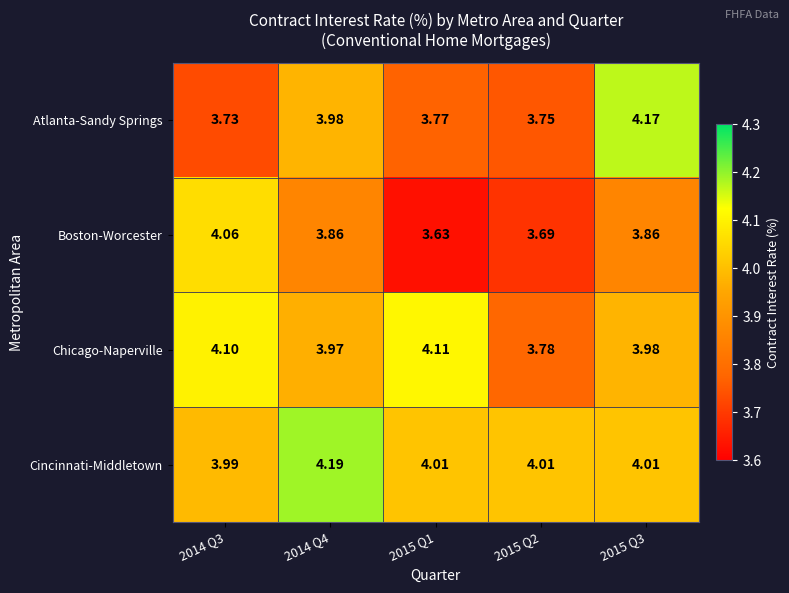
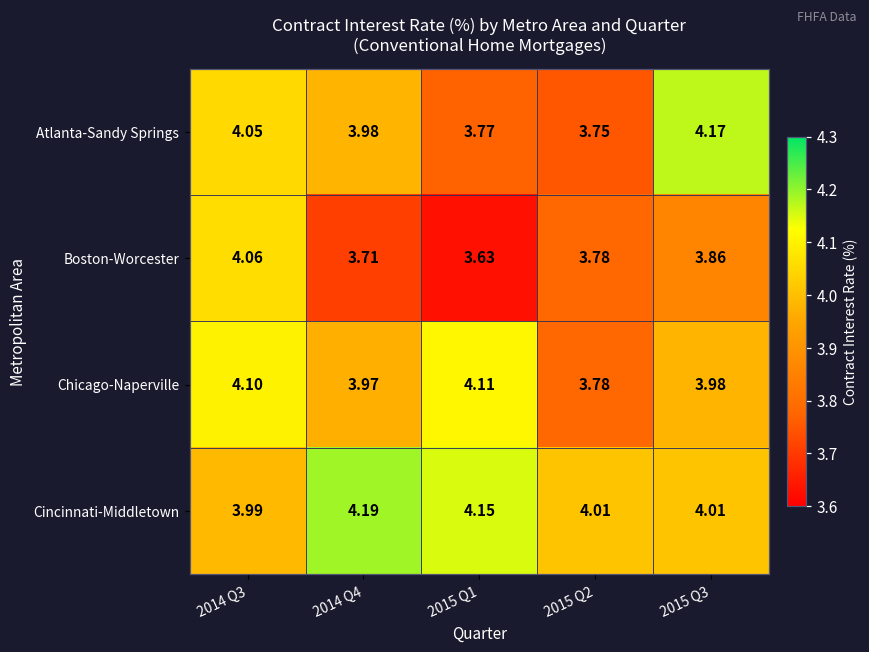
Atlanta-Sandy Springs, 2014 Q3: 3.73 -> 4.05
Boston-Worcester, 2014 Q4: 3.86 -> 3.71
Boston-Worcester, 2015 Q2: 3.69 -> 3.78
Cincinnati-Middletown, 2015 Q1: 4.01 -> 4.15
